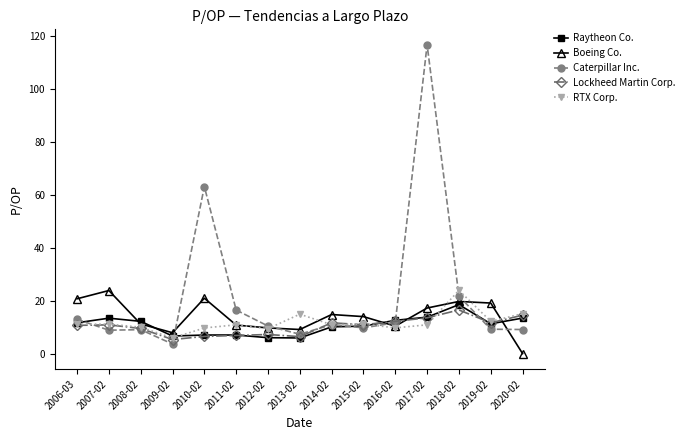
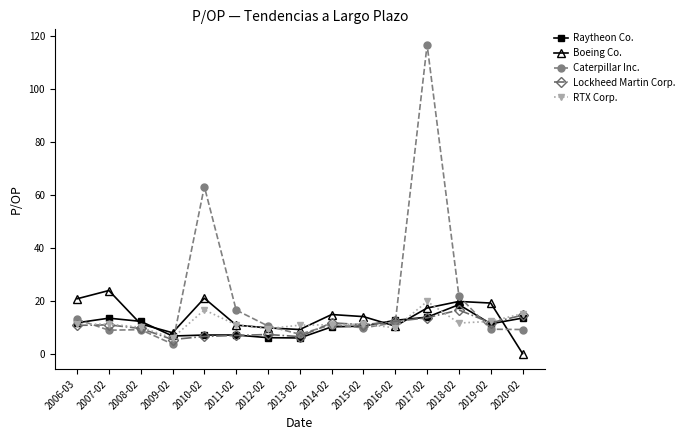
RTX Corp., 2010-02: 10 -> 17
RTX Corp., 2013-02: 15 -> 11
RTX Corp., 2017-02: 11 -> 20
RTX Corp., 2018-02: 24 -> 12
